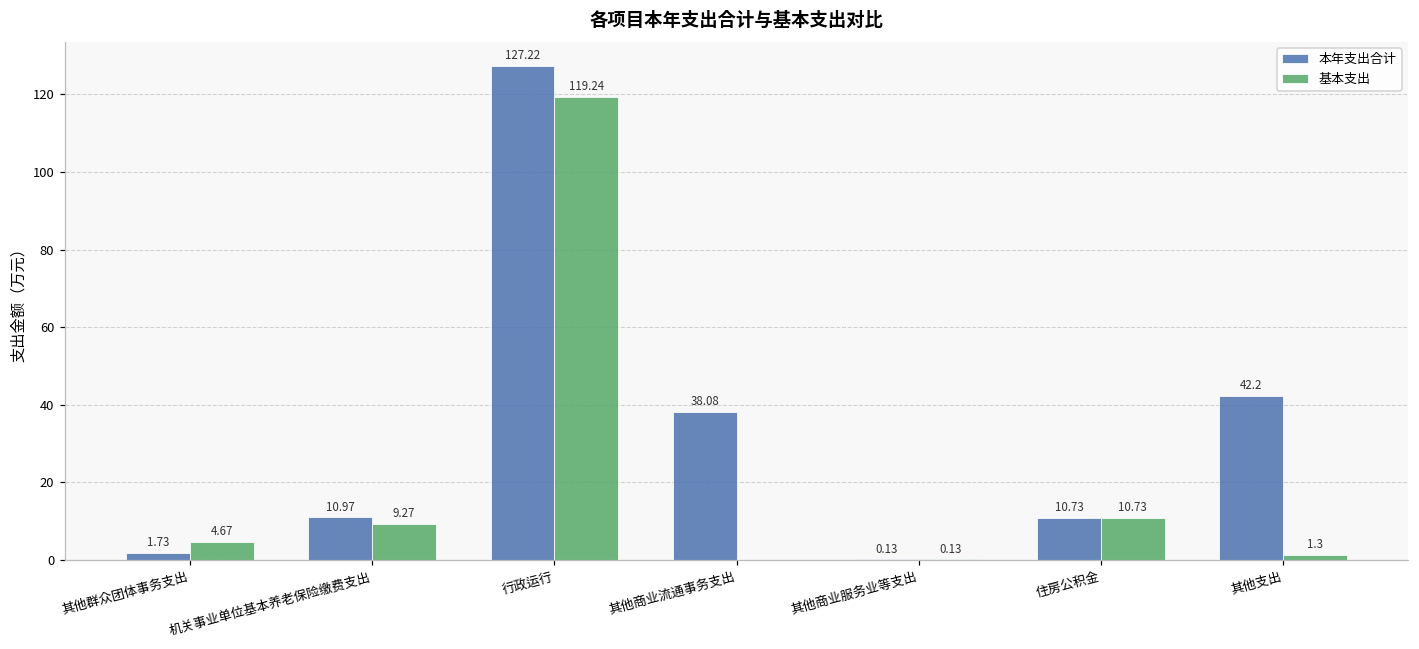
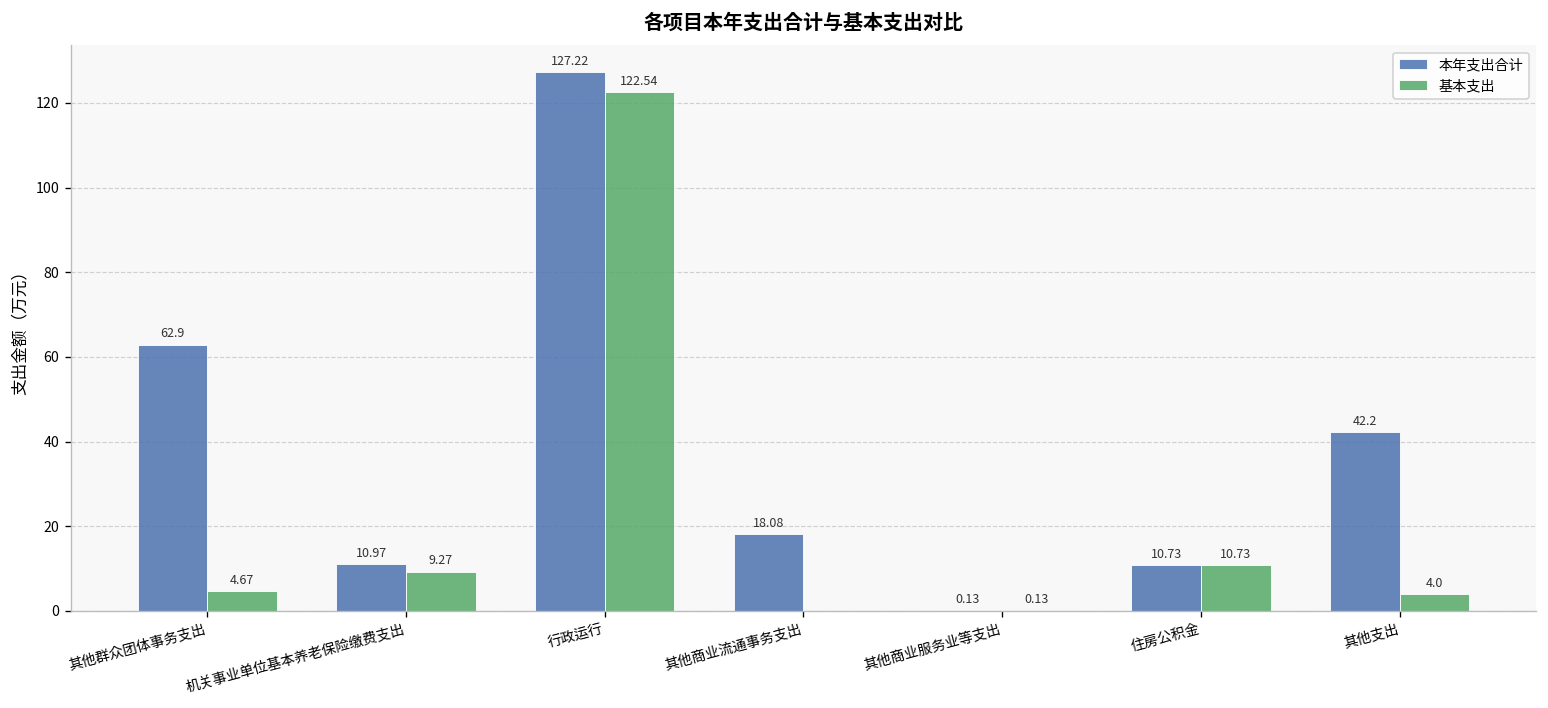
本年支出合计, 其他群众团体事务支出: 1.73 -> 62.9
基本支出, 行政运行: 119.24 -> 122.54
本年支出合计, 其他商业流通事务支出: 38.08 -> 18.08
基本支出, 其他支出: 1.3 -> 4.0
